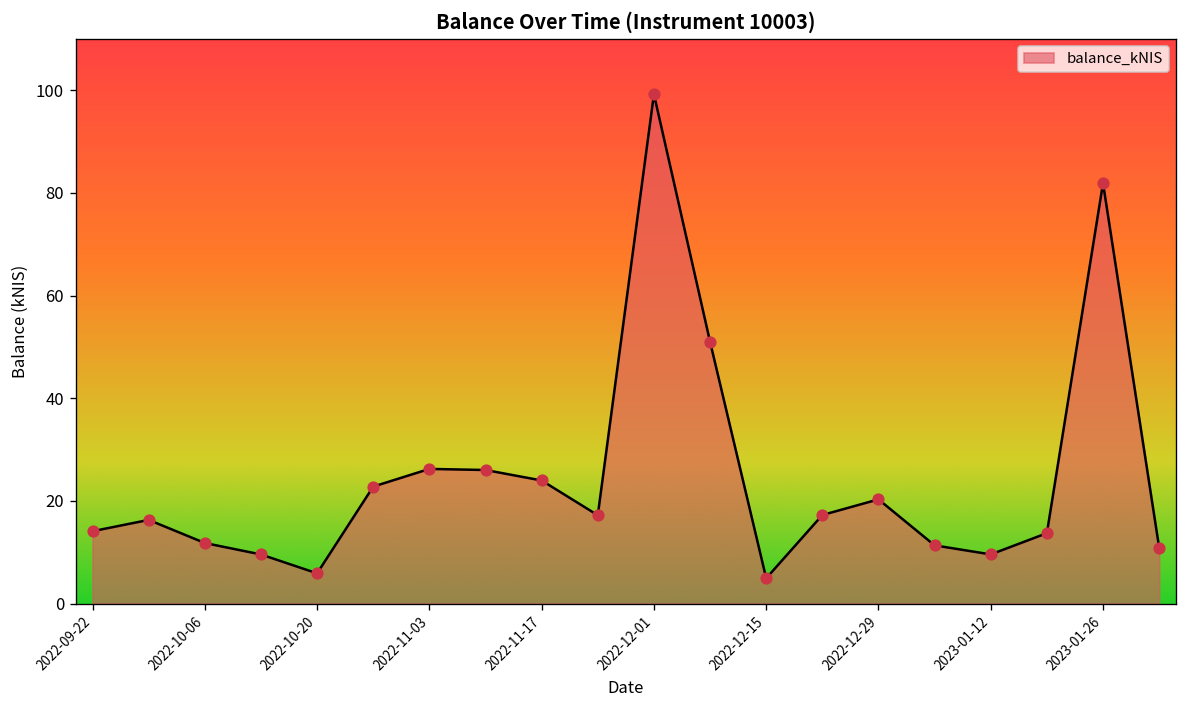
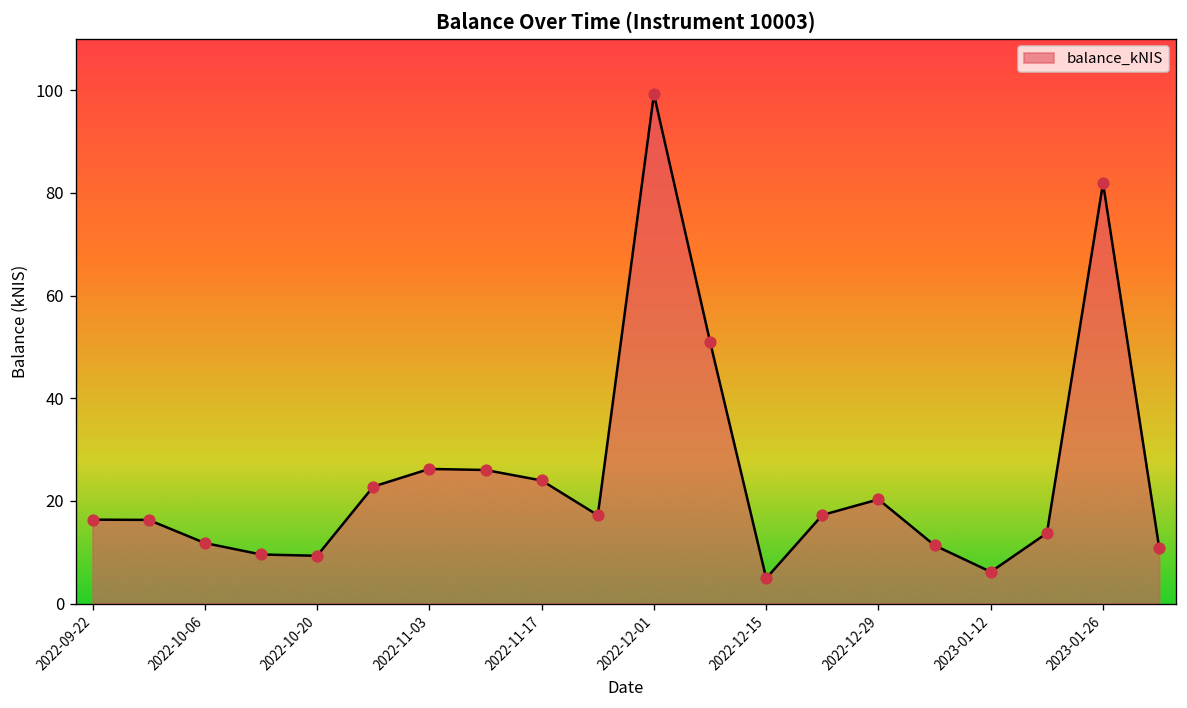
2022-09-22: 14 -> 16
2022-10-20: 6 -> 9
2023-01-12: 10 -> 6
